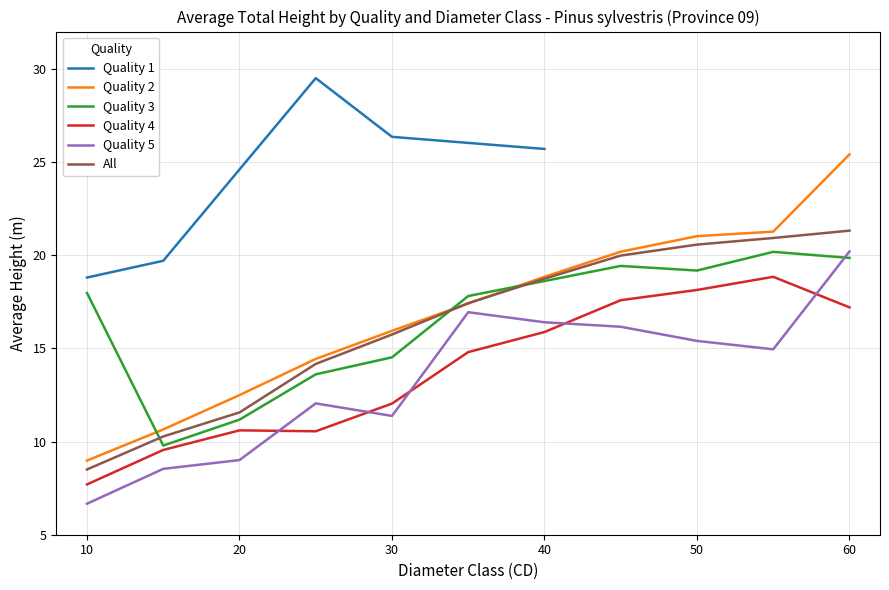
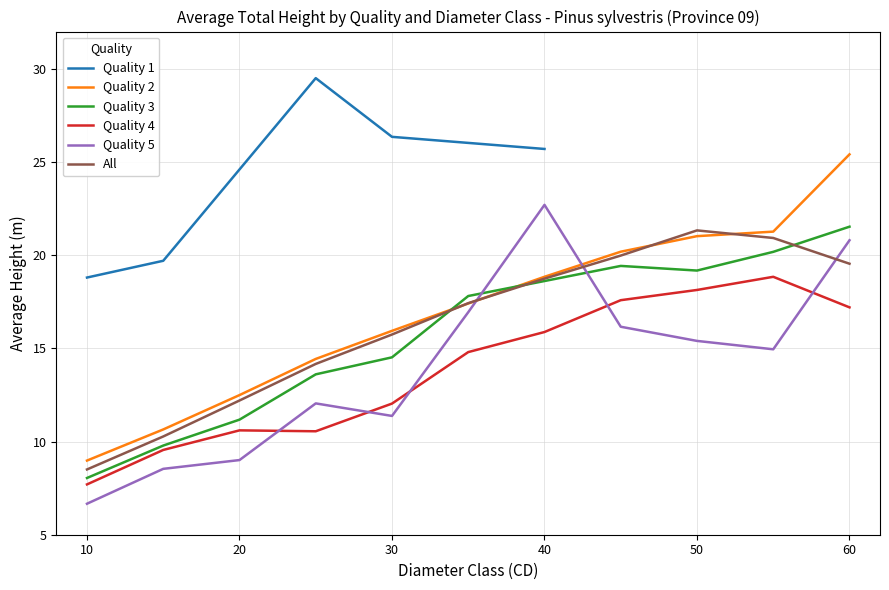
Quality 3, 10: 18.0 -> 8.0
All, 20: 11.6 -> 12.2
Quality 5, 40: 16.4 -> 22.7
All, 50: 20.6 -> 21.3
Quality 3, 60: 19.9 -> 21.5
Quality 5, 60: 20.2 -> 20.8
All, 60: 21.3 -> 19.5
